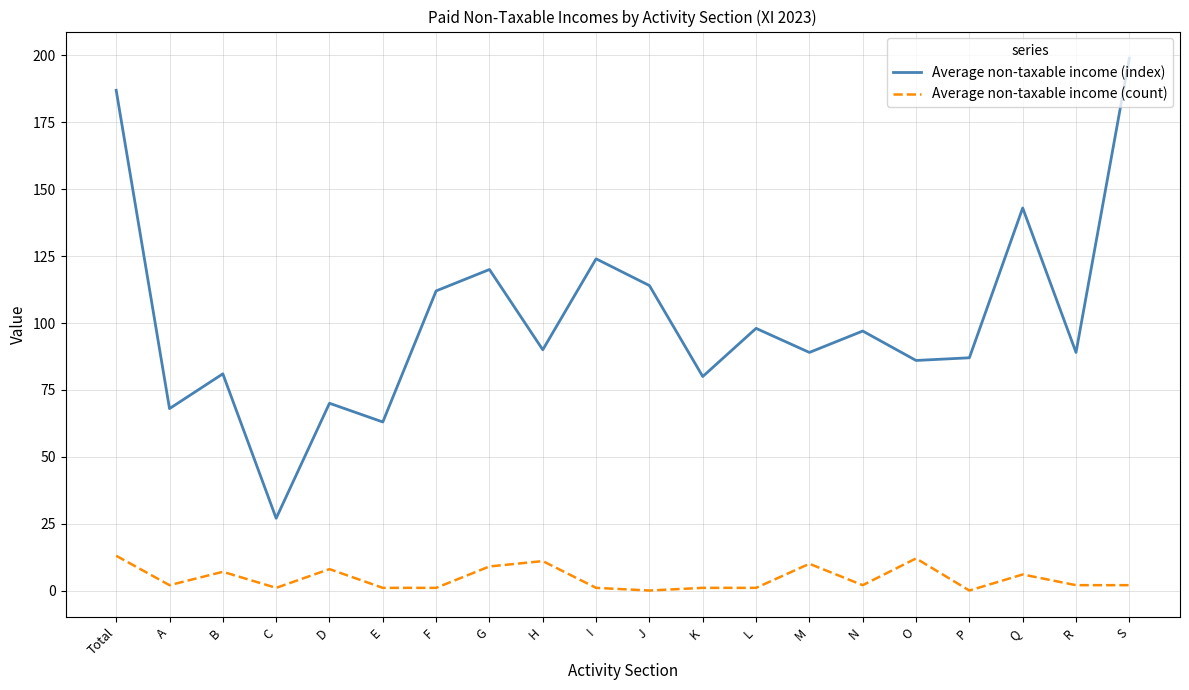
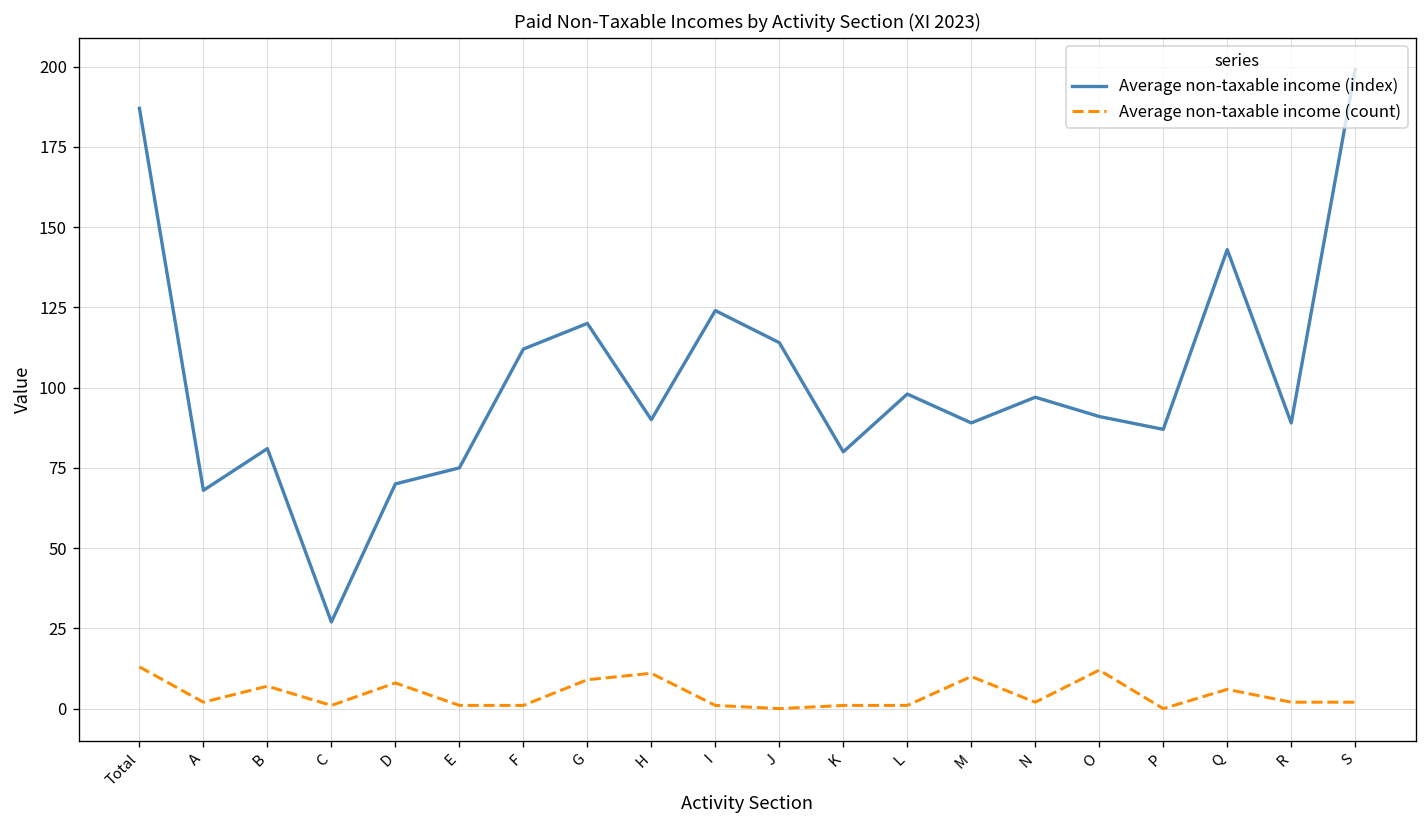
Average non-taxable income (index), E: 63 -> 75
Average non-taxable income (index), O: 86 -> 91
